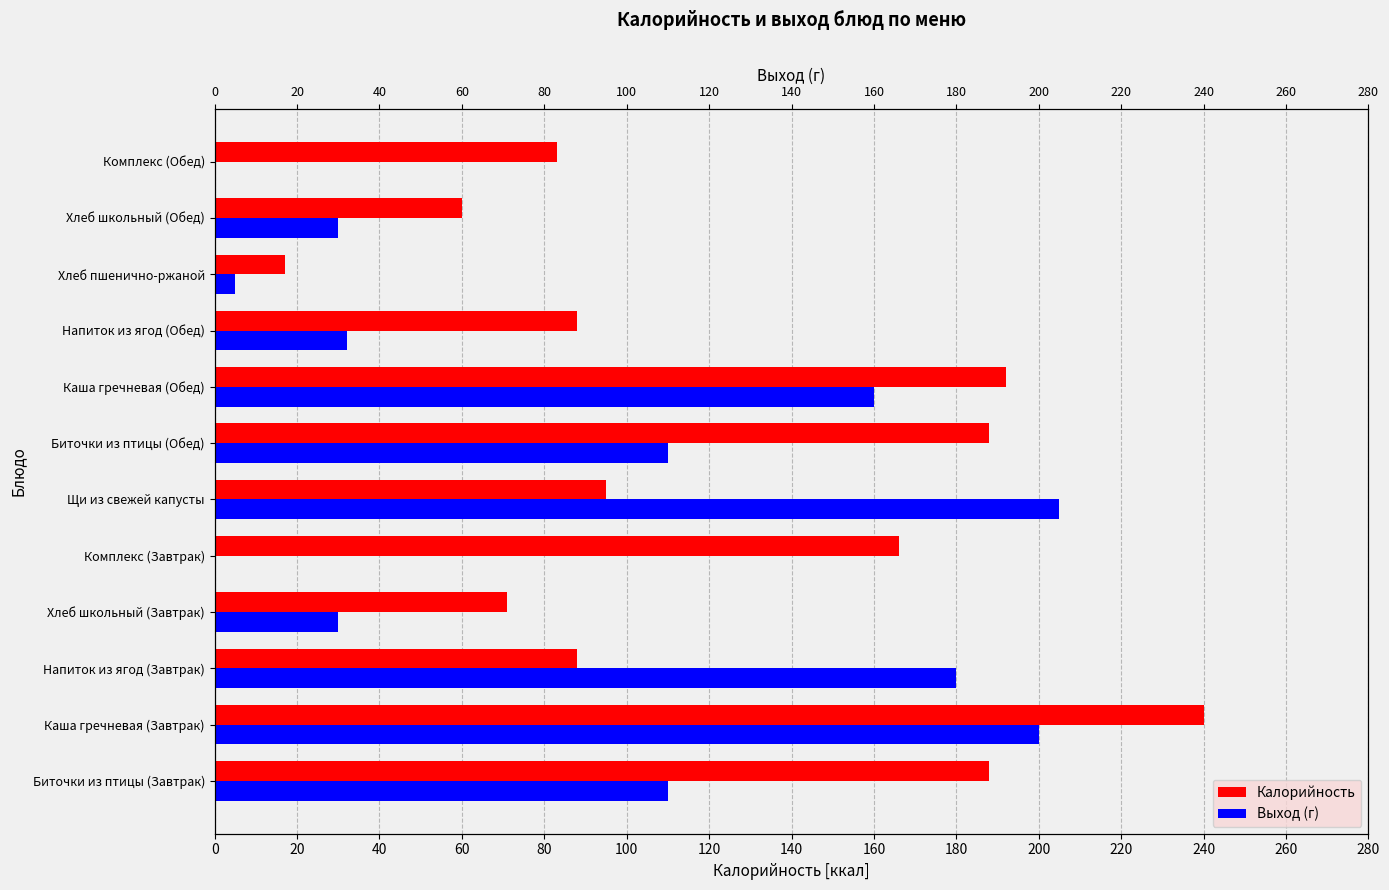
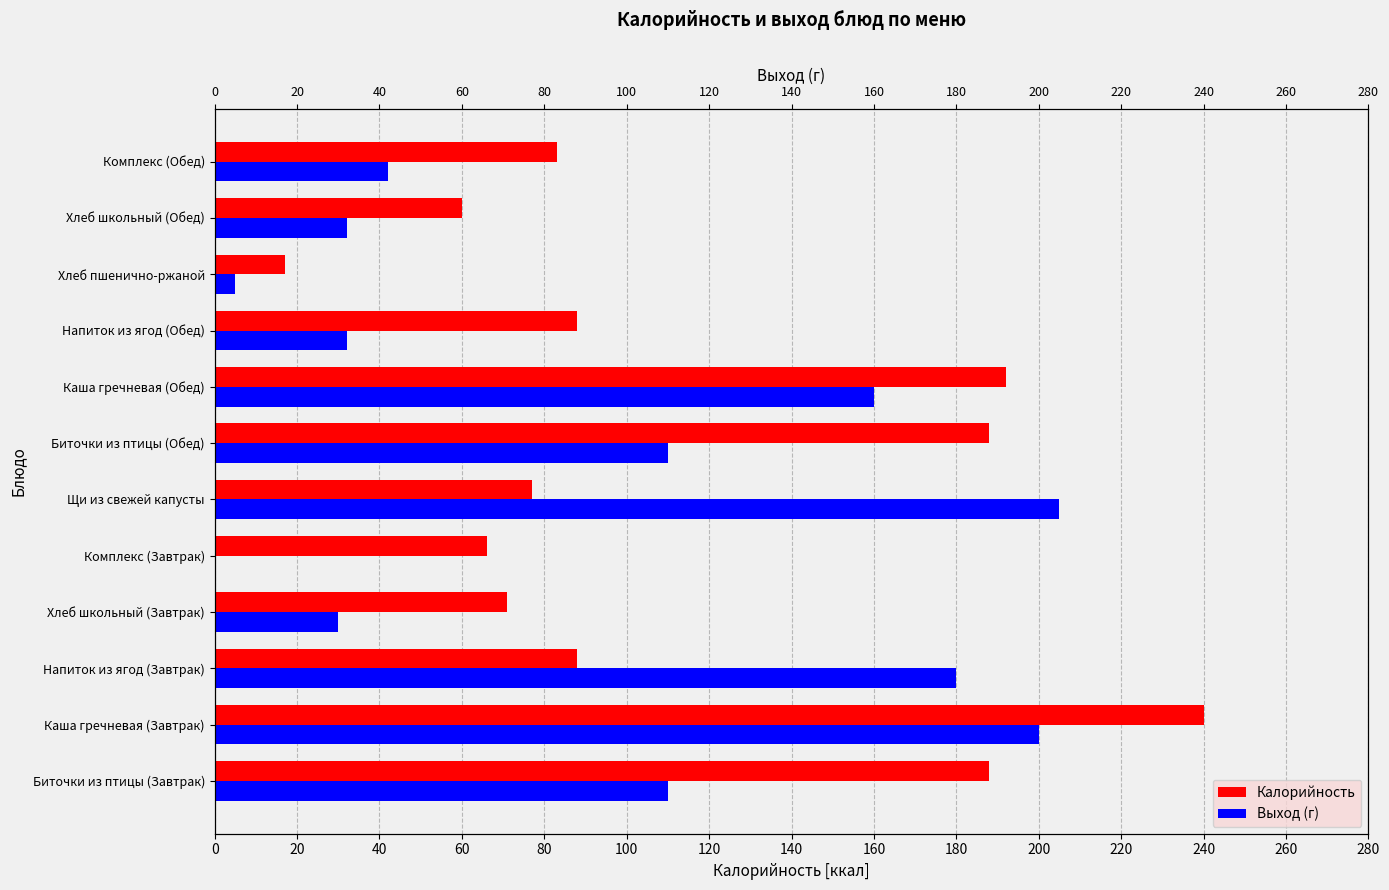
Выход (г), Комплекс (Обед): 0 -> 42
Выход (г), Хлеб школьный (Обед): 30 -> 32
Калорийность, Щи из свежей капусты: 95 -> 77
Калорийность, Комплекс (Завтрак): 166 -> 66
